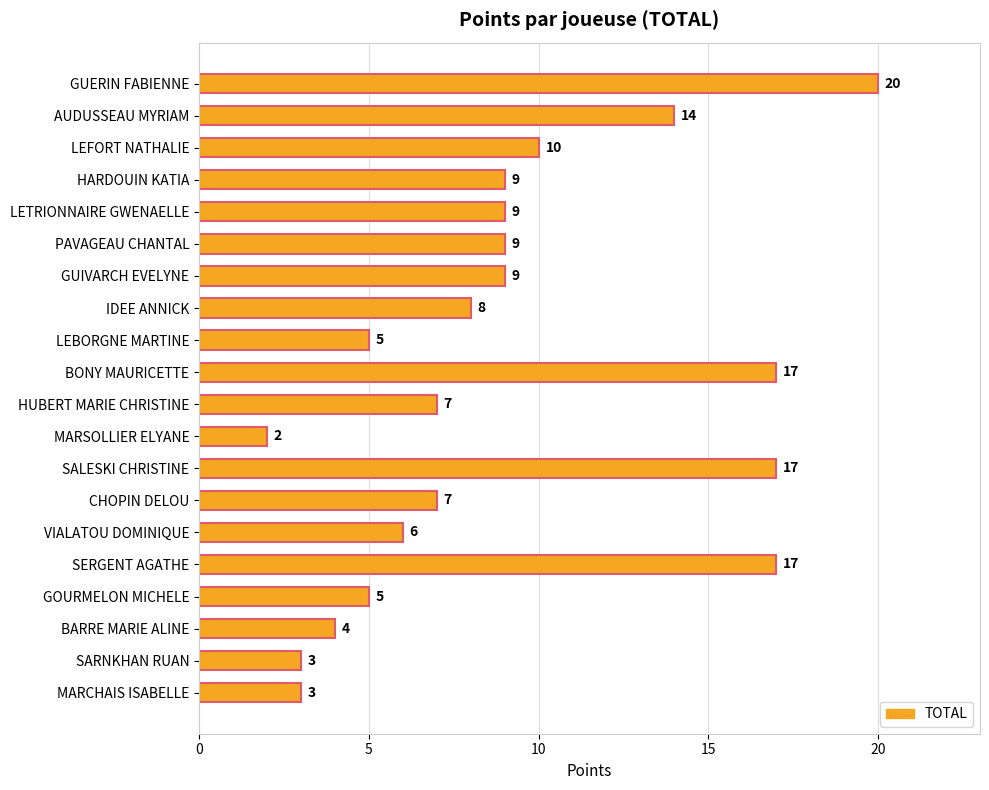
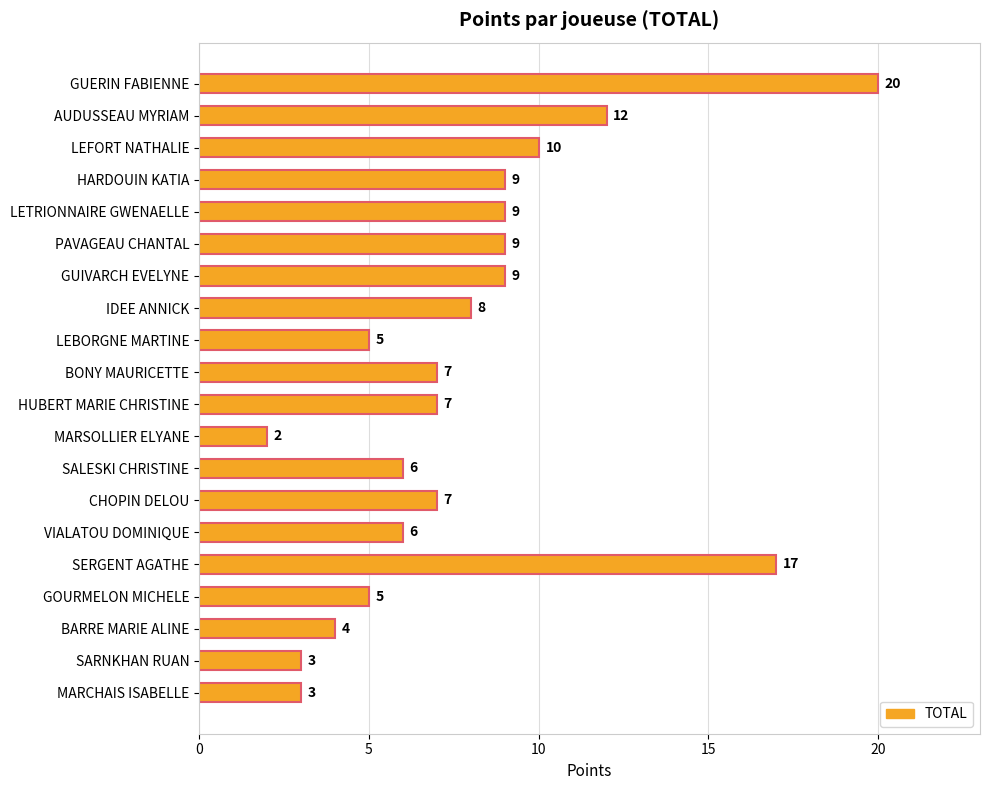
AUDUSSEAU MYRIAM: 14 -> 12
BONY MAURICETTE: 17 -> 7
SALESKI CHRISTINE: 17 -> 6
